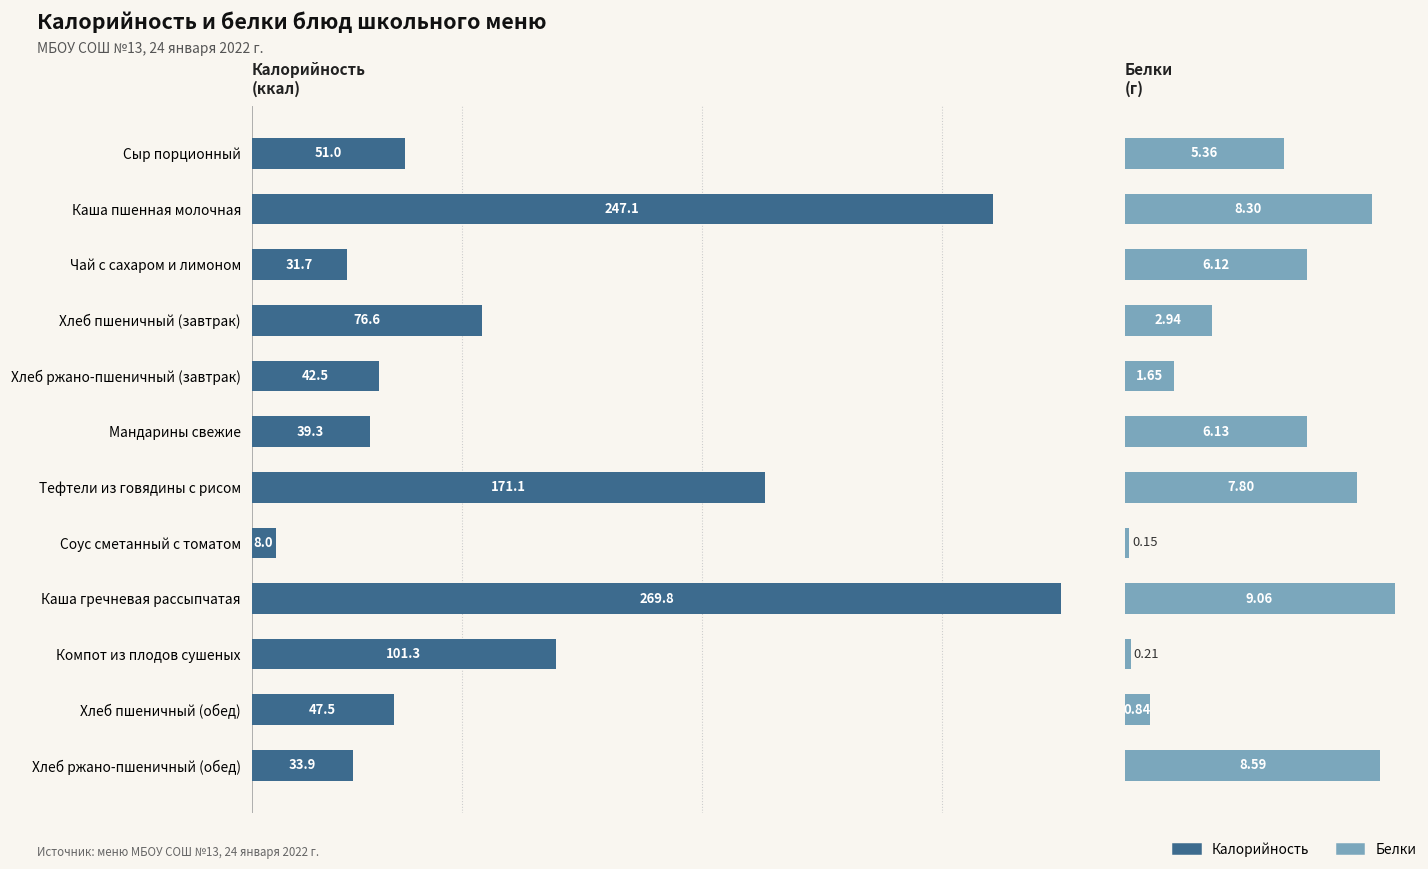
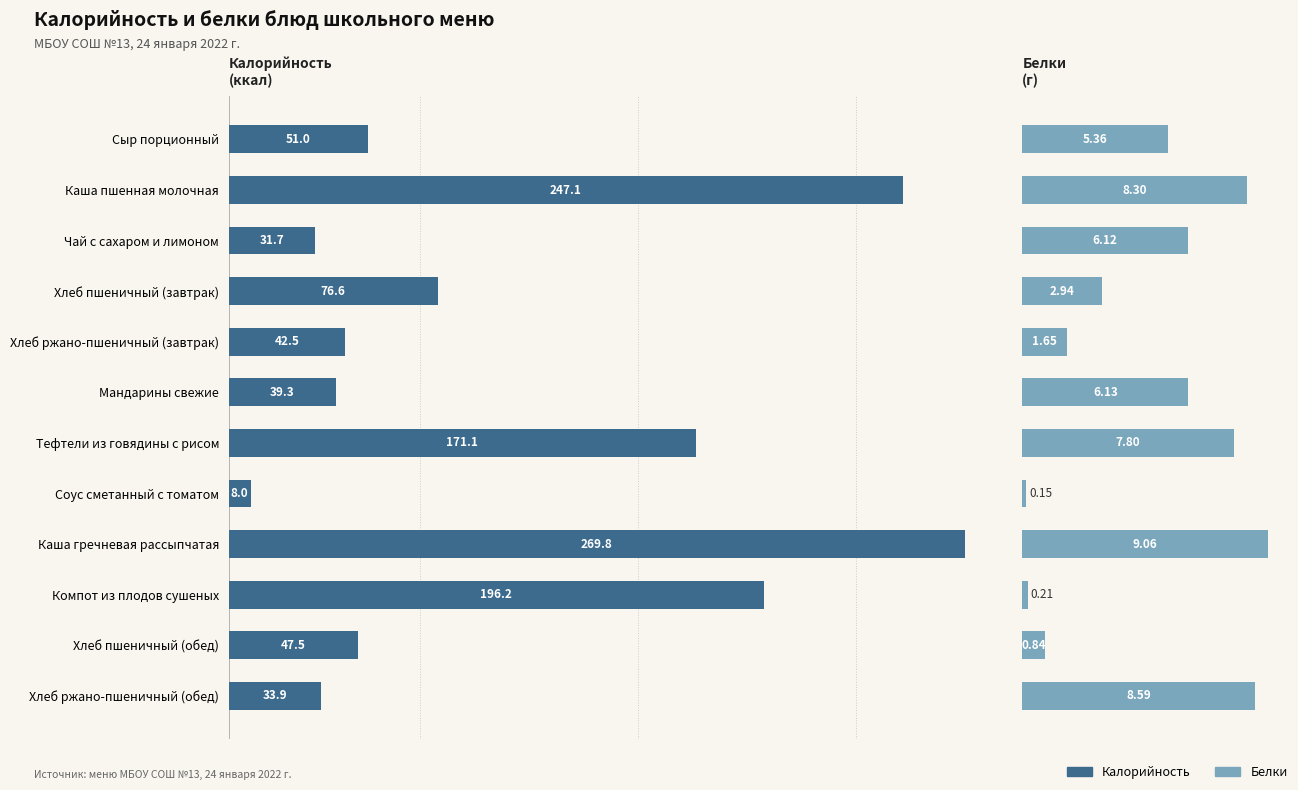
Калорийность (ккал), Компот из плодов сушеных: 101.3 -> 196.2
